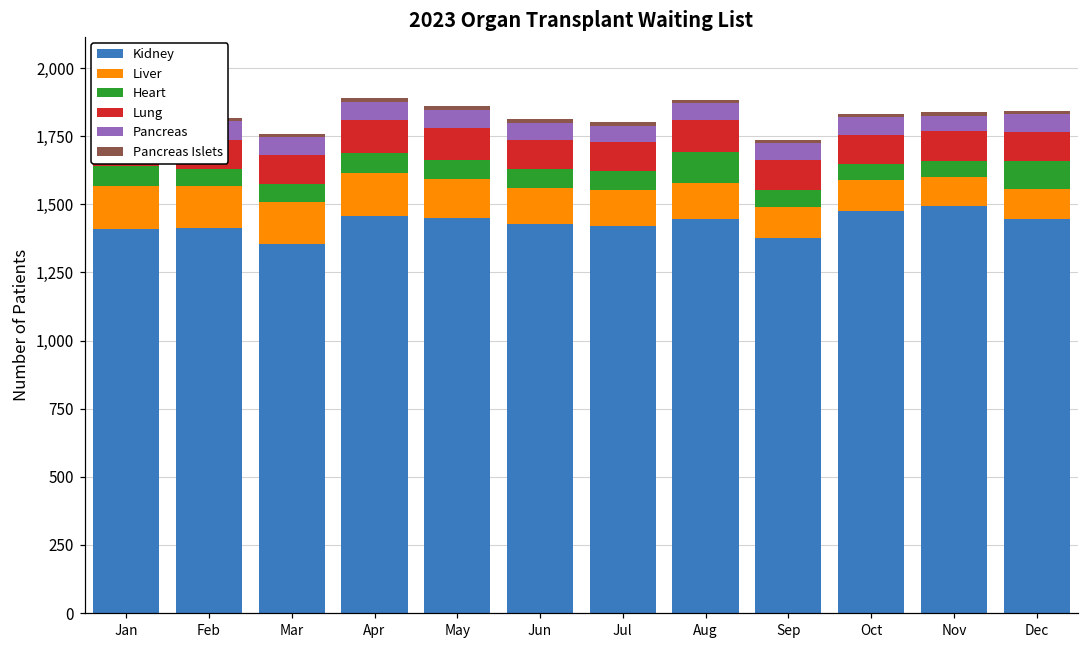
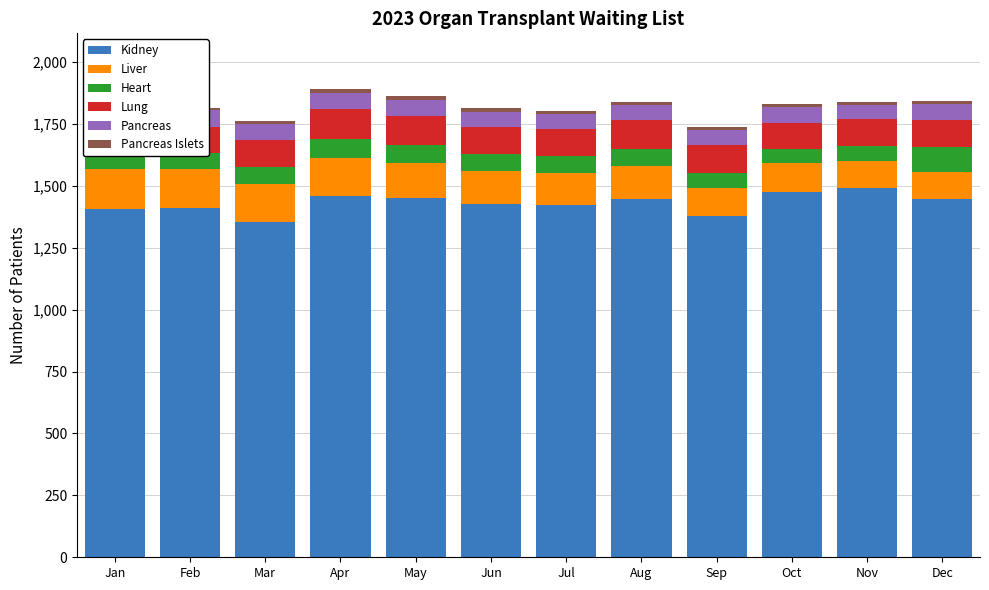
Heart, Aug: 110 -> 70
